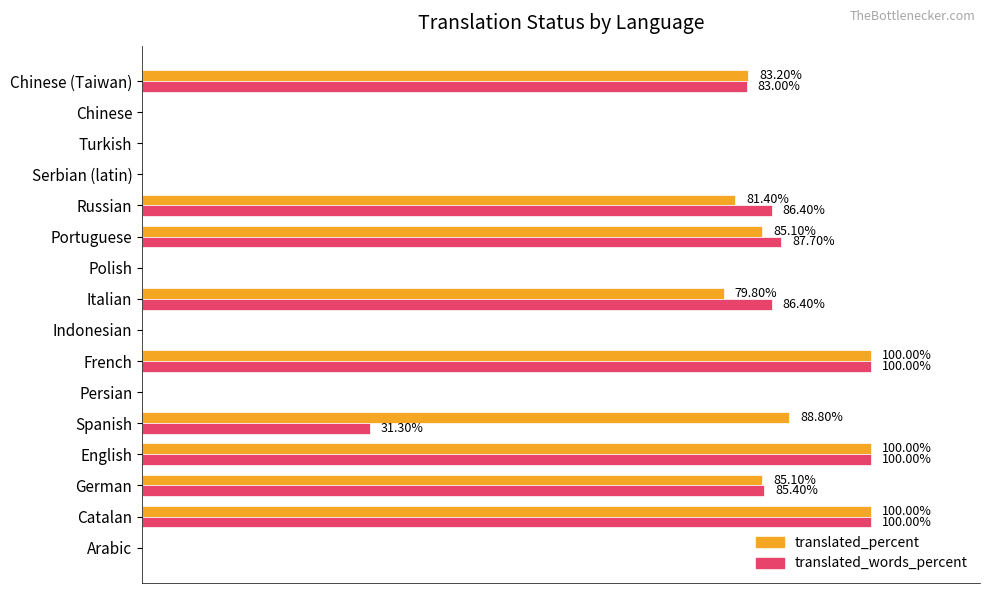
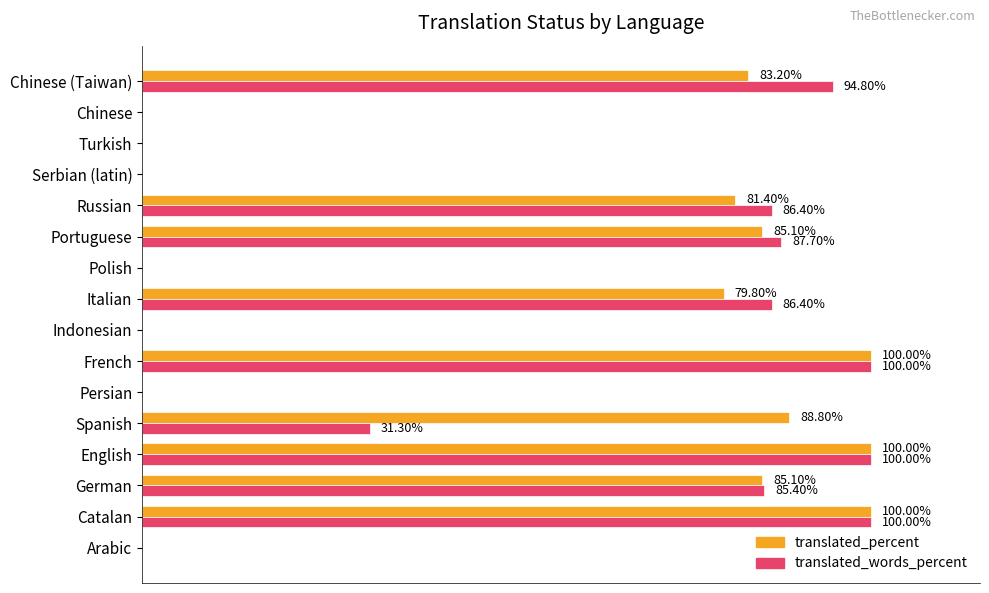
translated_words_percent, Chinese (Taiwan): 83.00% -> 94.80%
